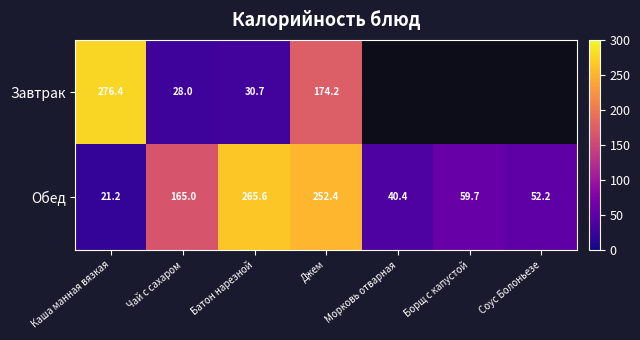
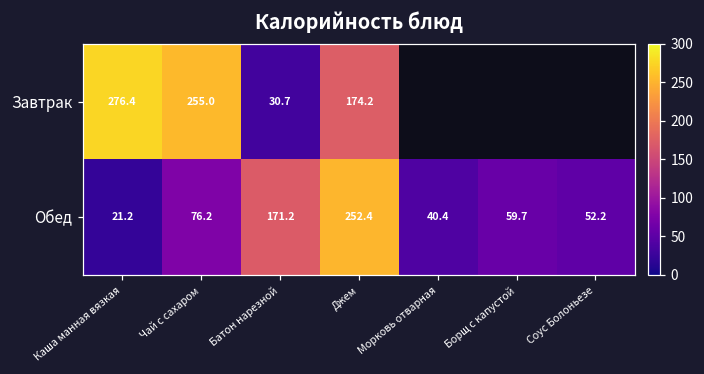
Завтрак, Чай с сахаром: 28.0 -> 255.0
Обед, Чай с сахаром: 165.0 -> 76.2
Обед, Батон нарезной: 265.6 -> 171.2
